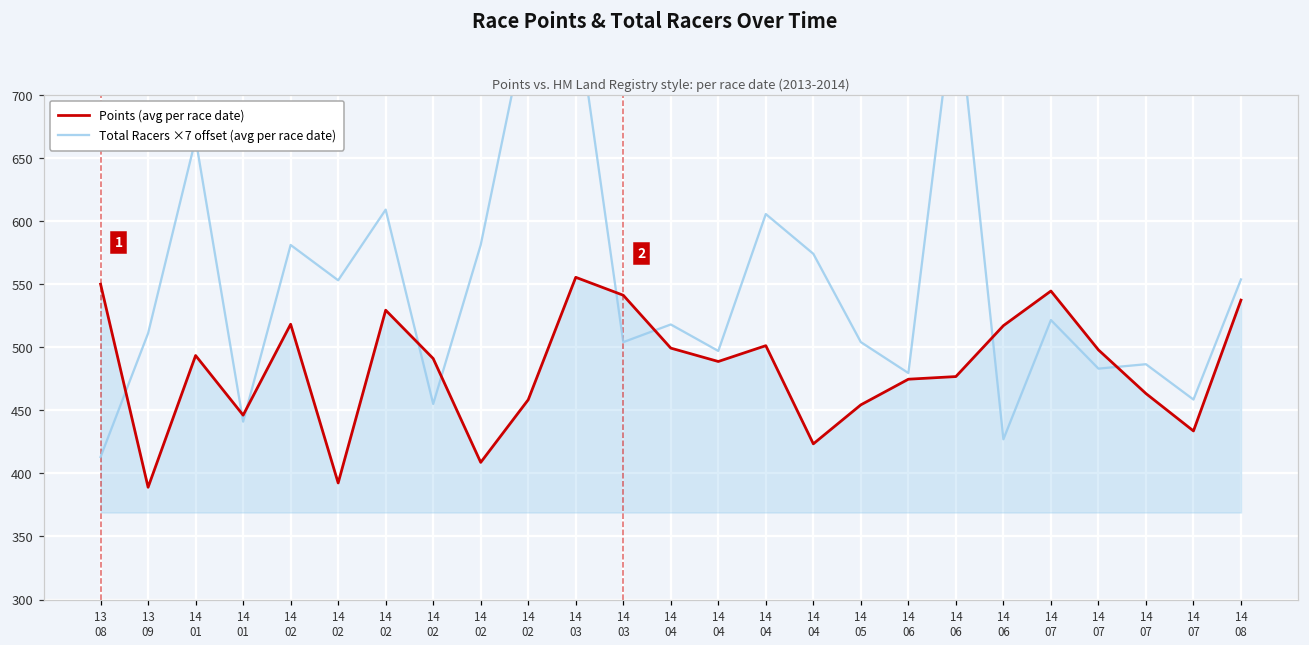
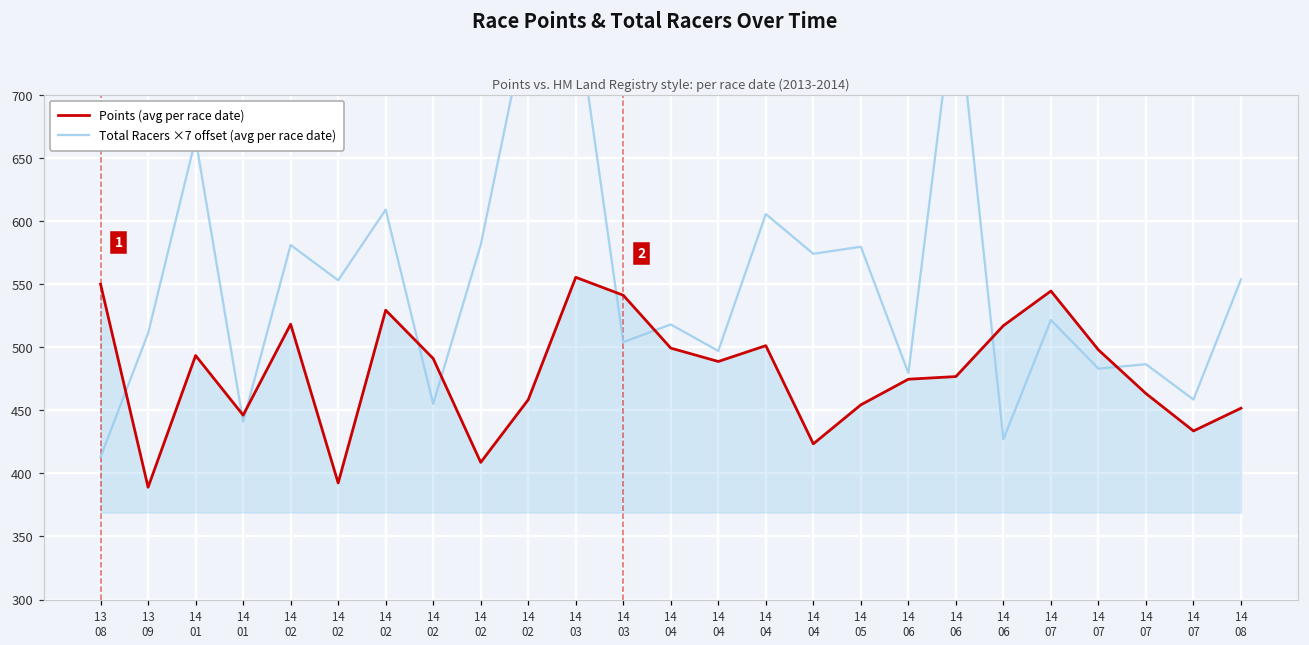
Total Racers ×7 offset (avg per race date), 14 05: 504 -> 580
Points (avg per race date), 14 08: 537 -> 452
